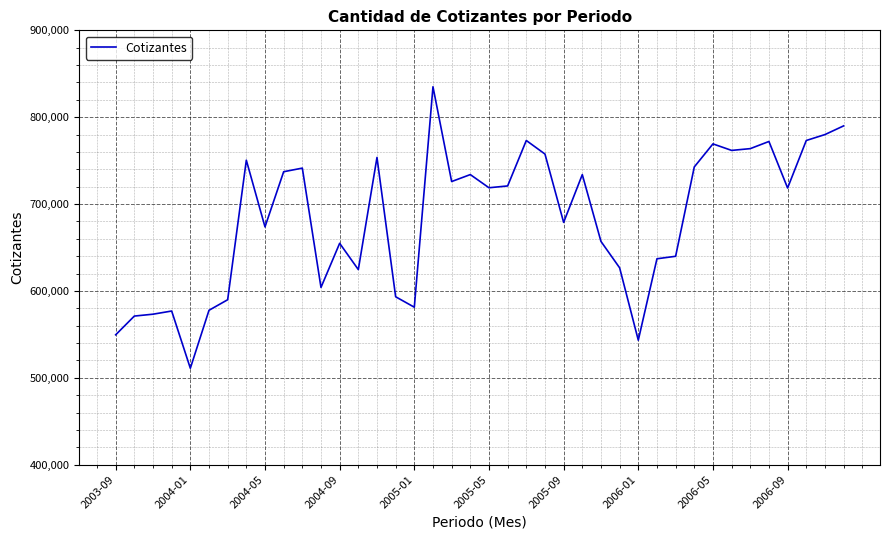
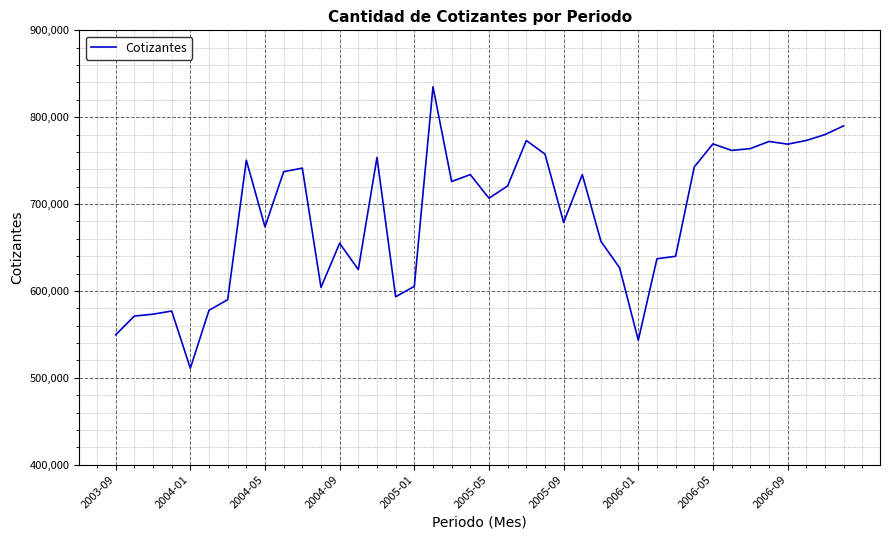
2005-01: 580,000 -> 610,000
2005-05: 720,000 -> 710,000
2006-09: 720,000 -> 770,000
